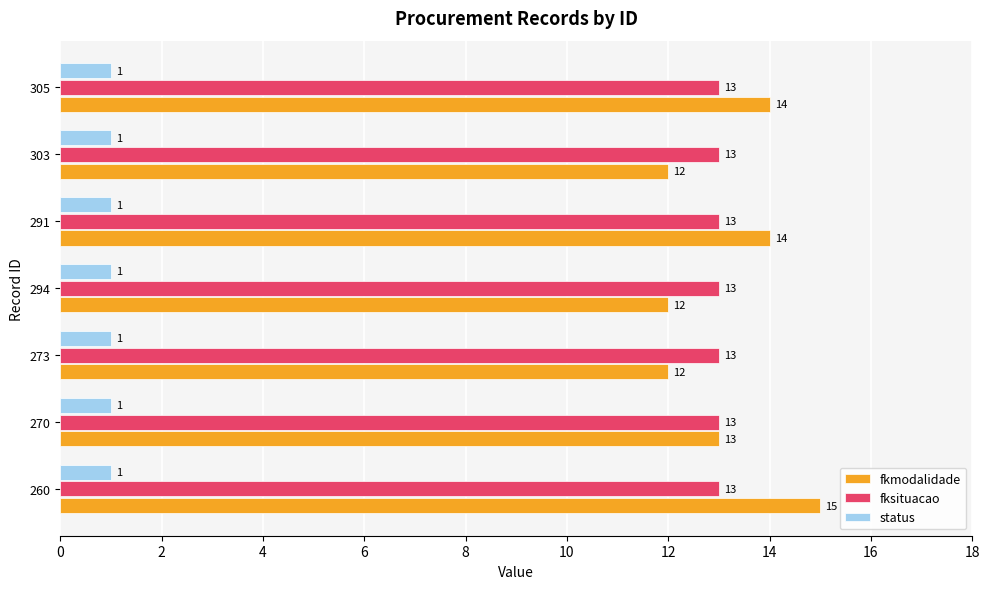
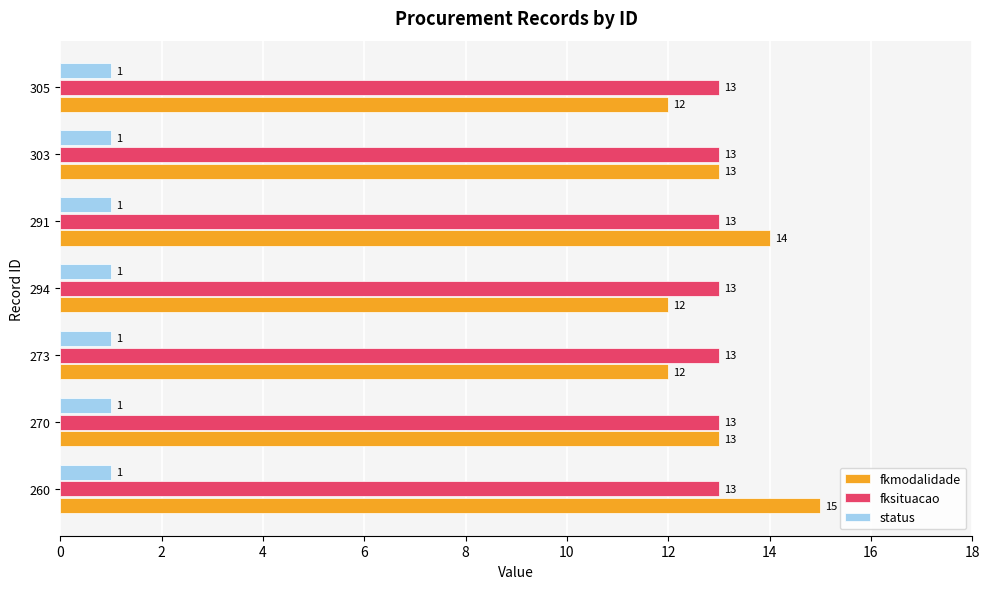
fkmodalidade, 305: 14 -> 12
fkmodalidade, 303: 12 -> 13
